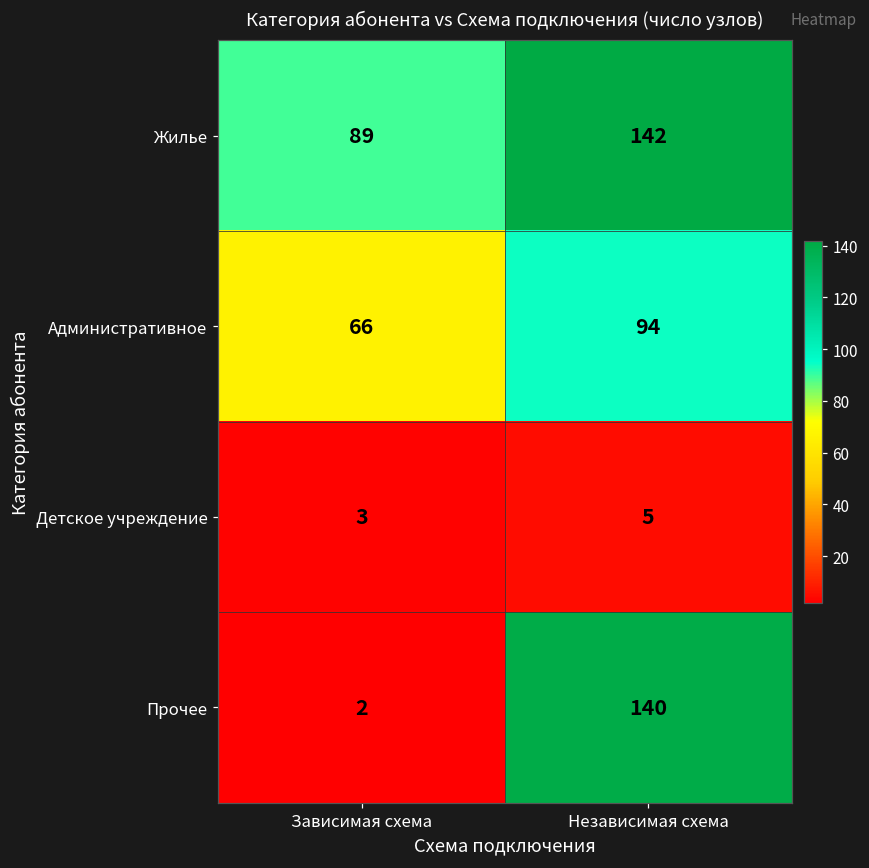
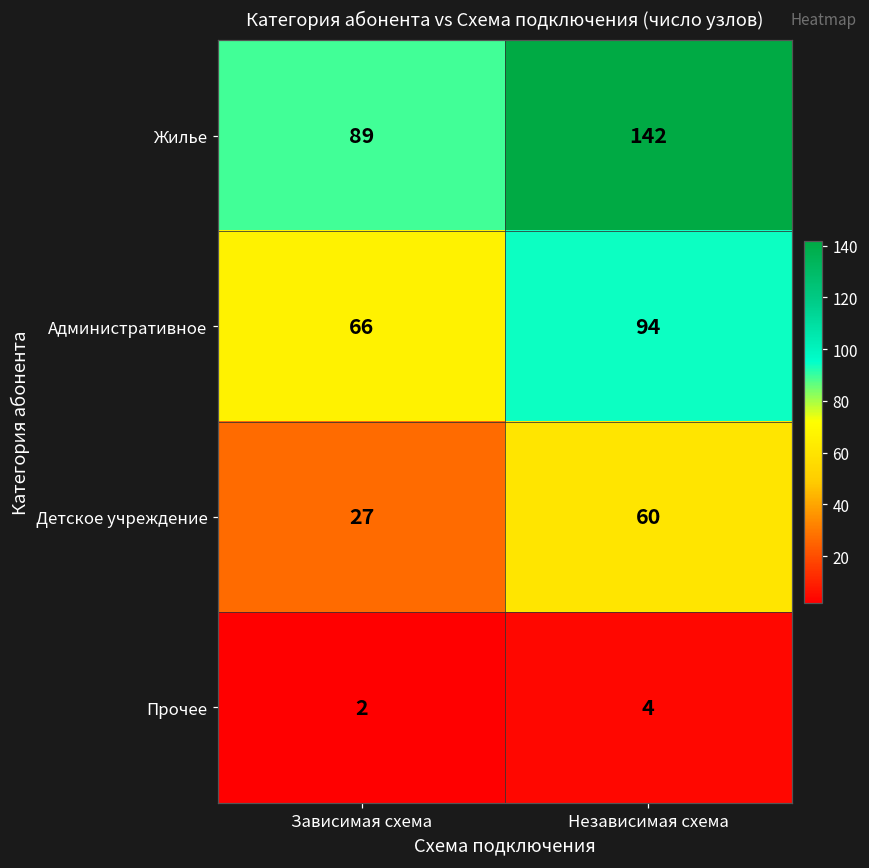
Детское учреждение, Зависимая схема: 3 -> 27
Детское учреждение, Независимая схема: 5 -> 60
Прочее, Независимая схема: 140 -> 4
